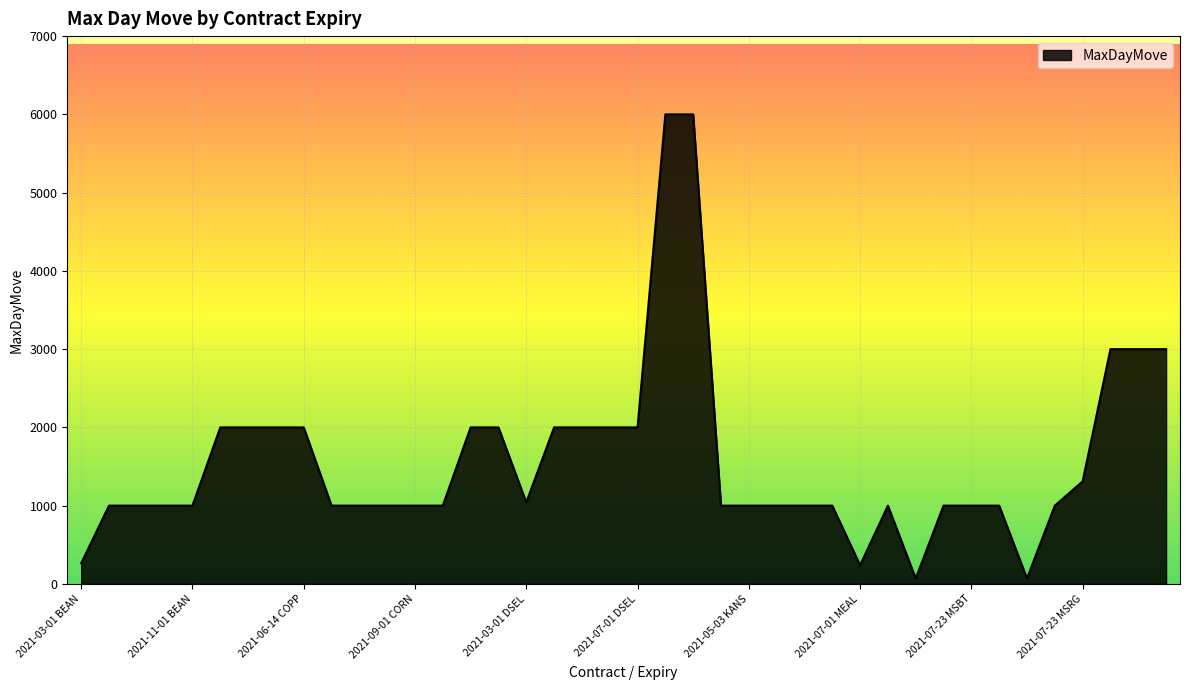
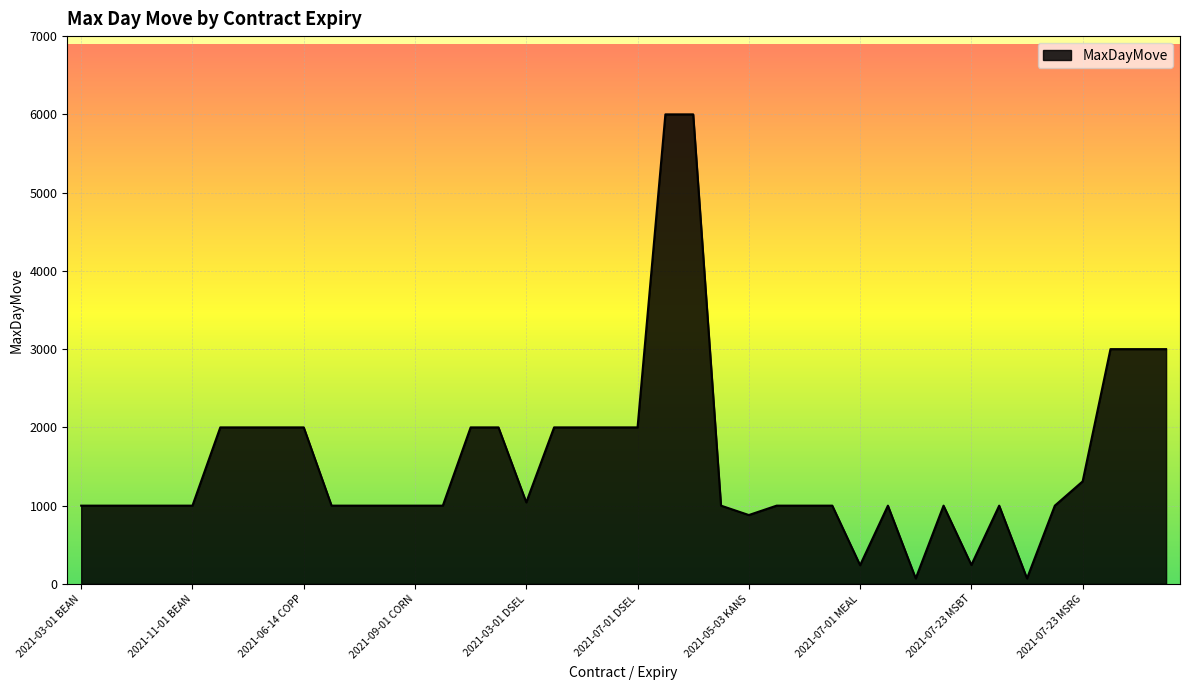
2021-03-01 BEAN: 300 -> 1000
2021-05-03 KANS: 1000 -> 900
2021-07-23 MSBT: 1000 -> 200
